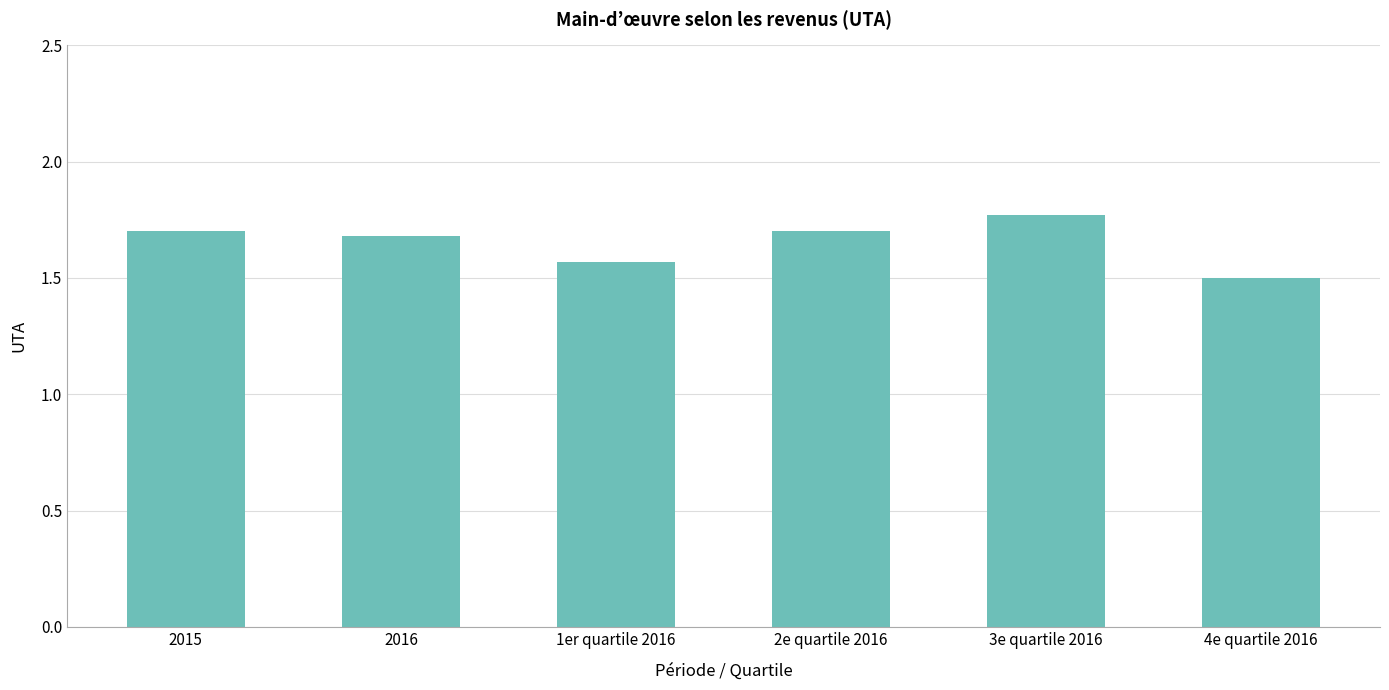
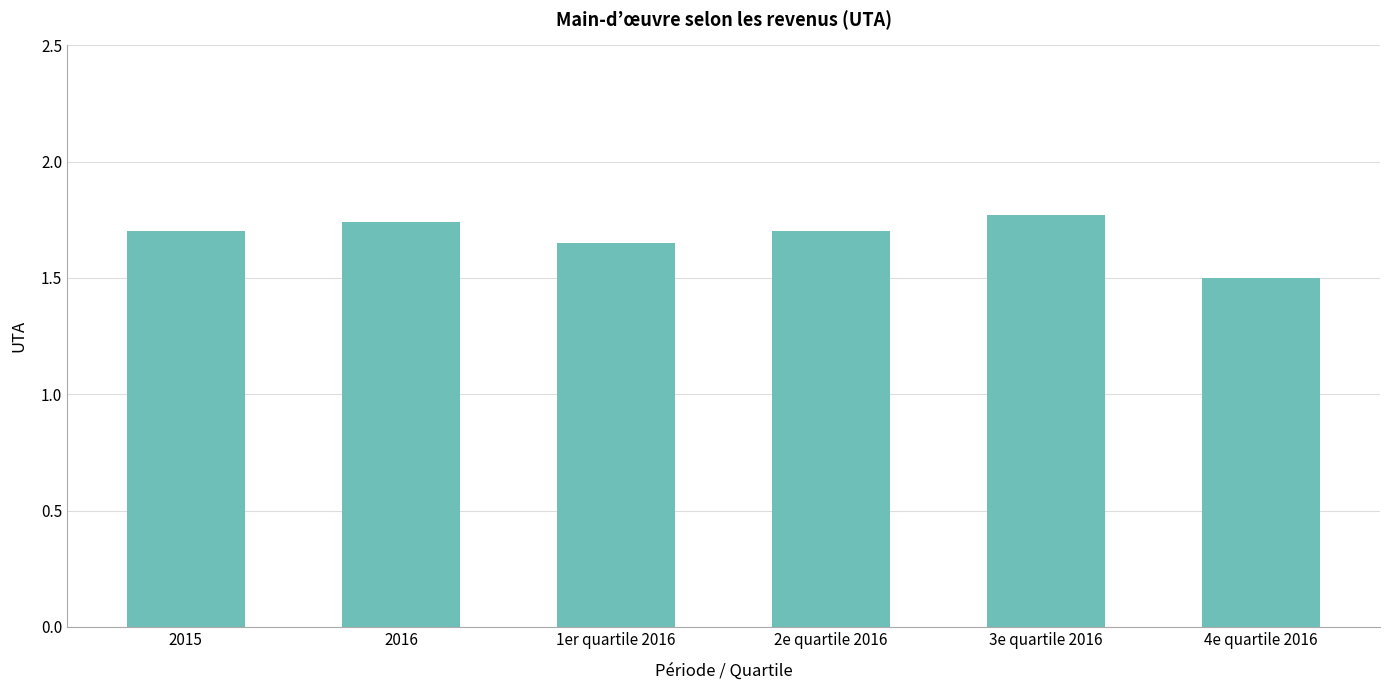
2016: 1.68 -> 1.74
1er quartile 2016: 1.57 -> 1.65
